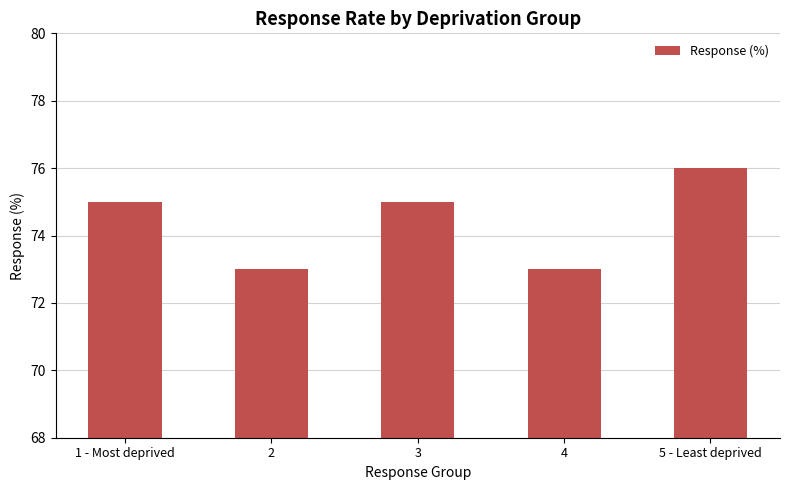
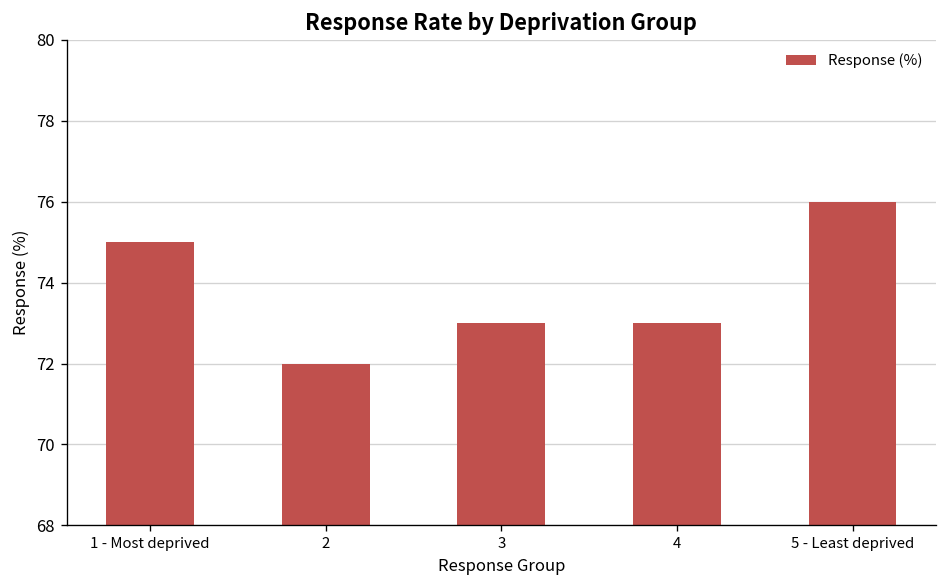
2: 73 -> 72
3: 75 -> 73
